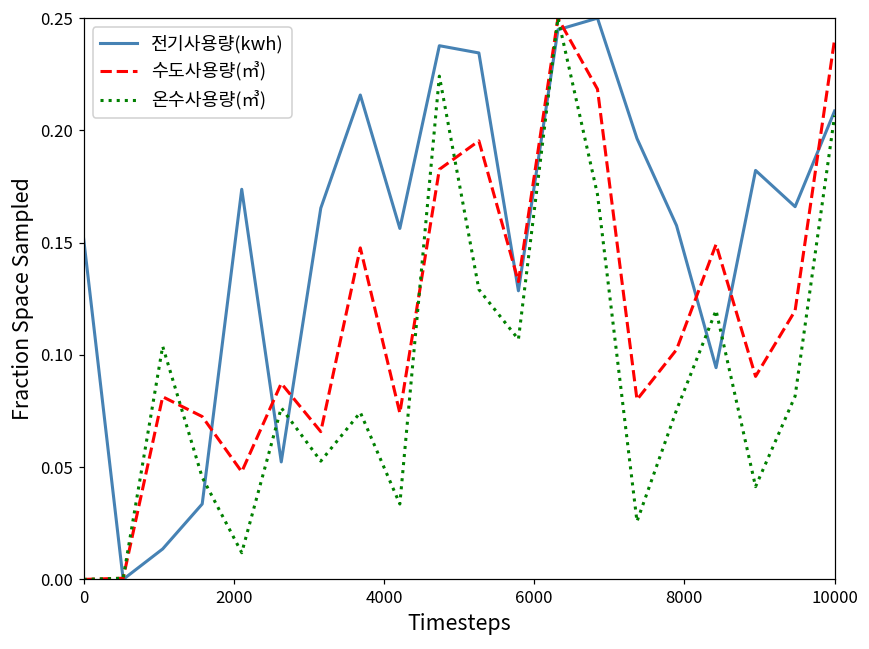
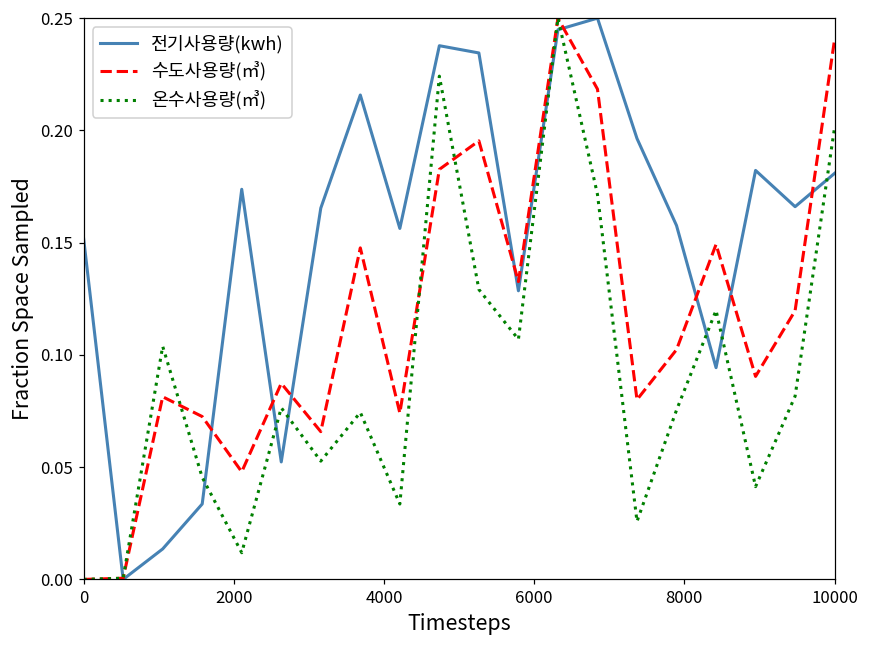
전기사용량(kwh), 10000: 0.209 -> 0.181
온수사용량(㎥), 10000: 0.207 -> 0.201
